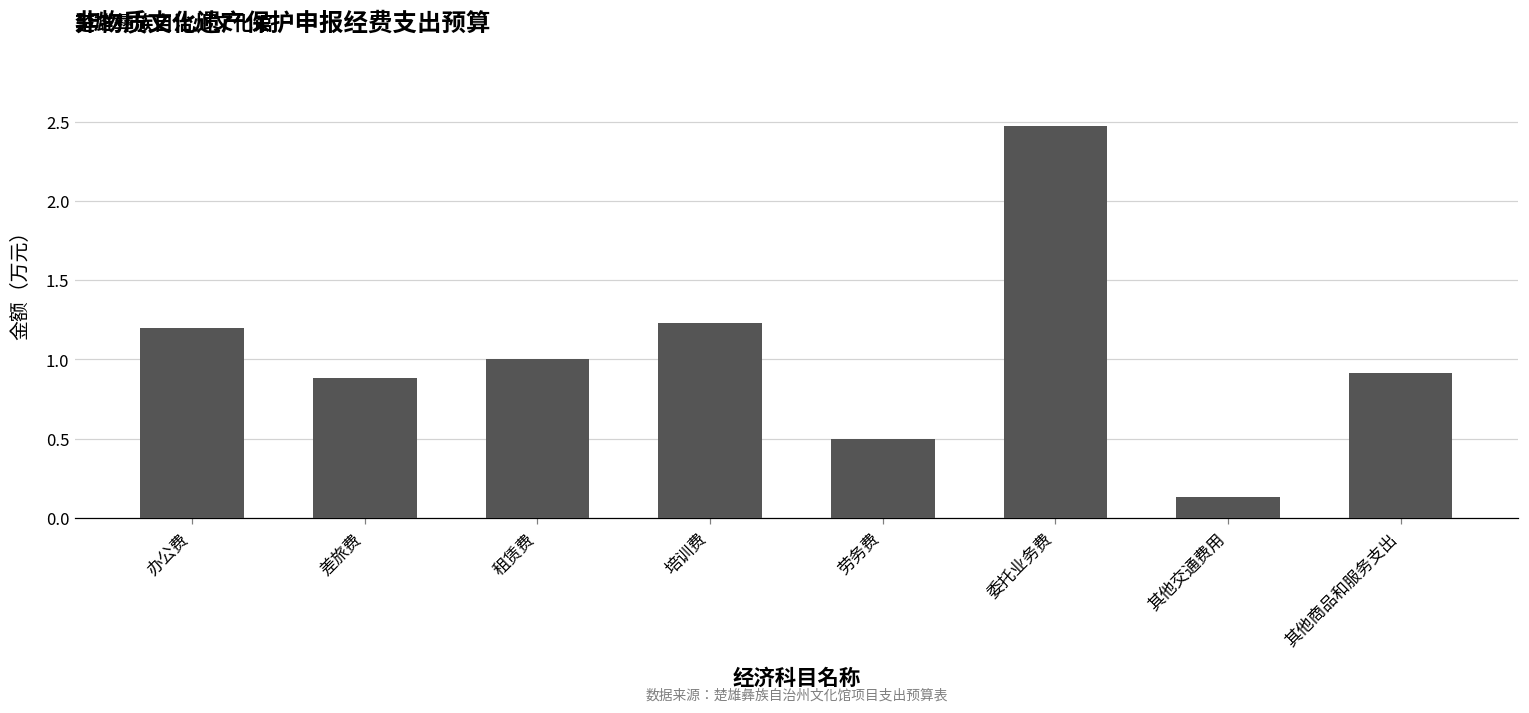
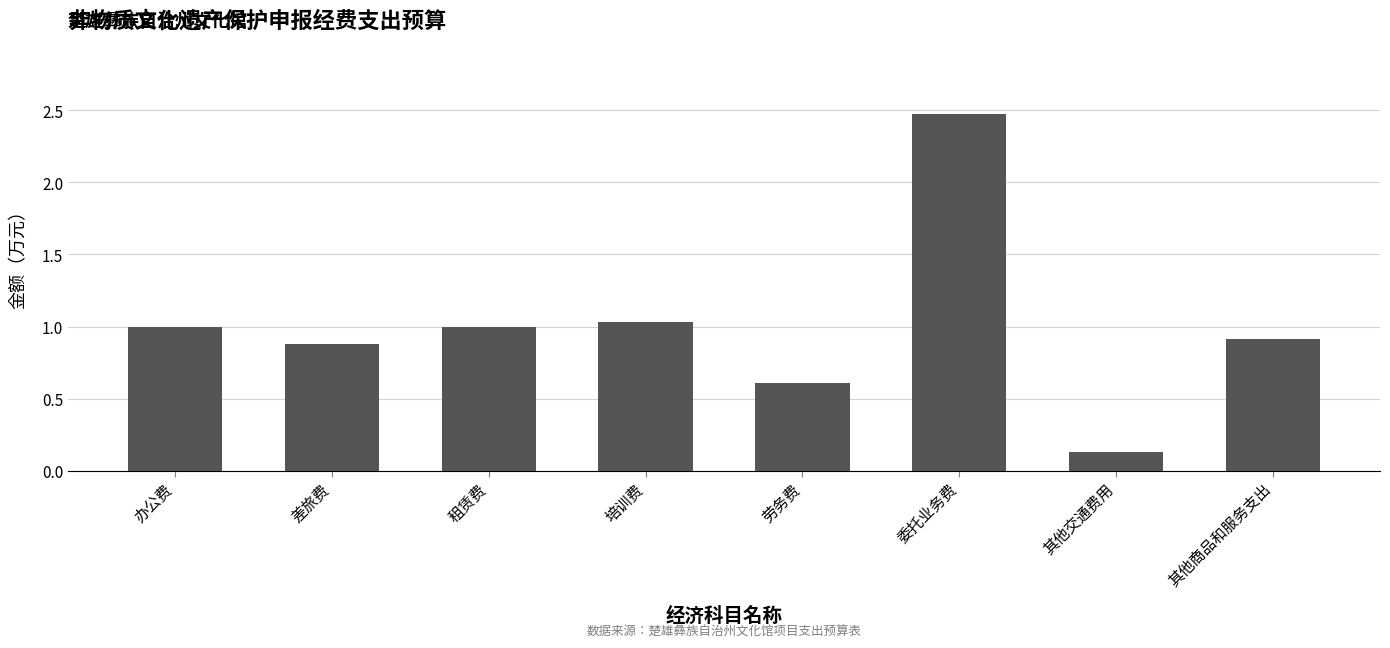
办公费: 1.2 -> 1.0
培训费: 1.23 -> 1.04
劳务费: 0.50 -> 0.61
